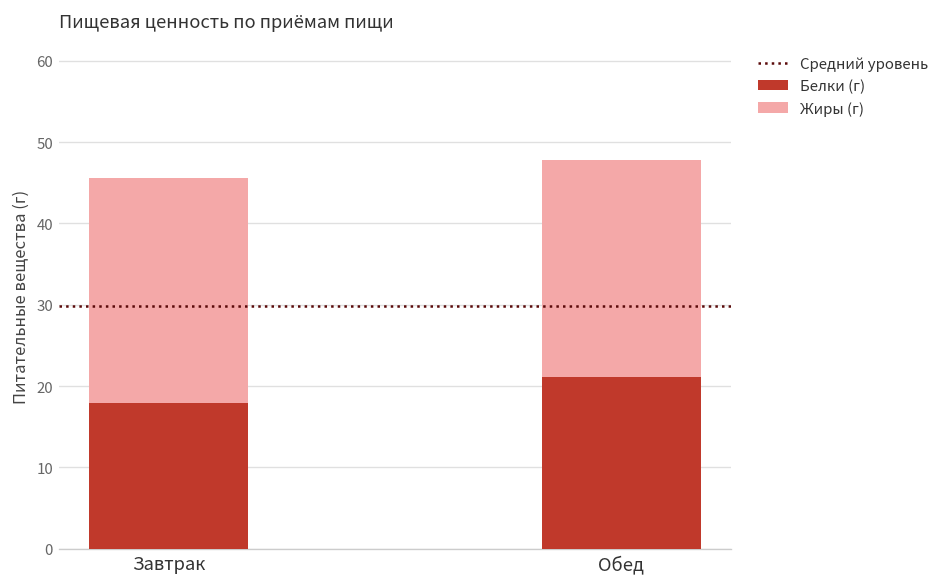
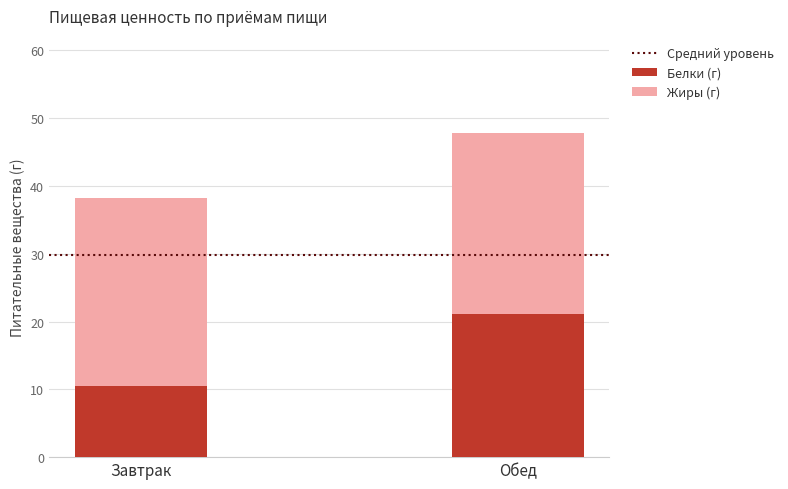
Белки (г), Завтрак: 18 -> 11
